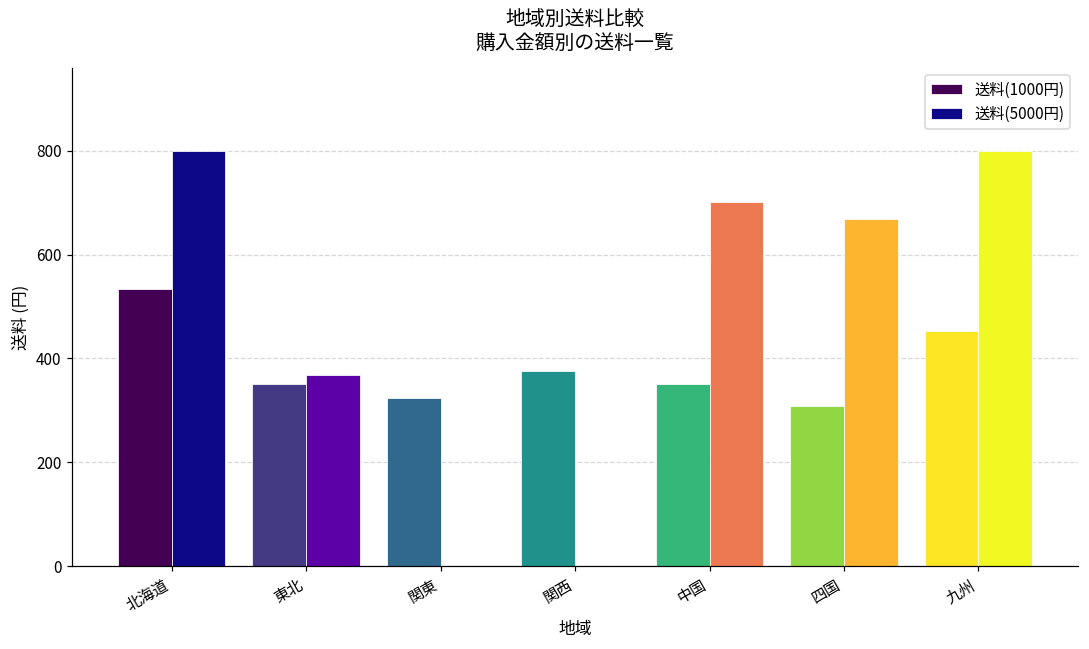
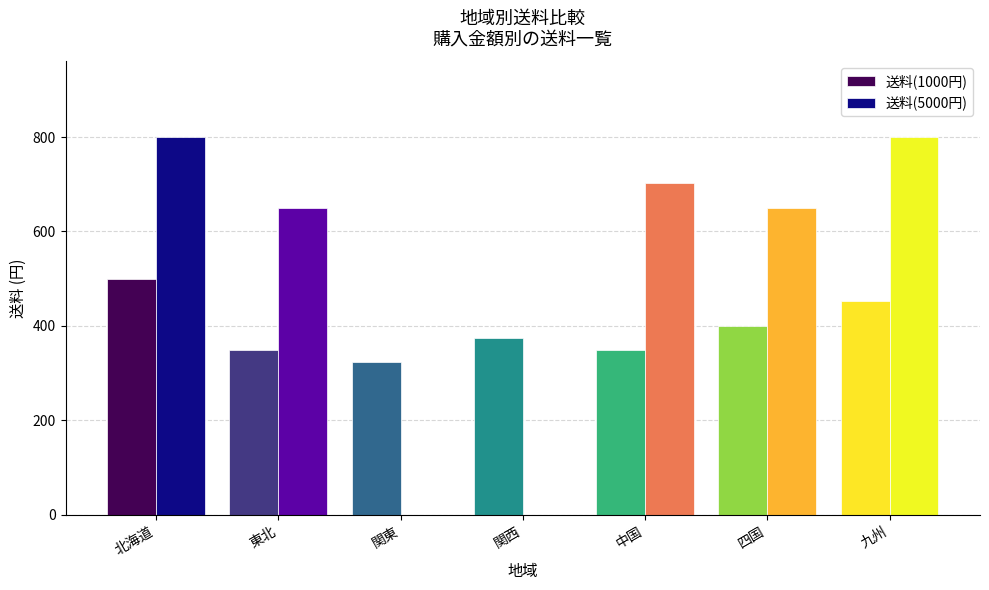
送料(1000円), 北海道: 530 -> 500
送料(5000円), 東北: 370 -> 650
送料(1000円), 四国: 310 -> 400
送料(5000円), 四国: 670 -> 650
